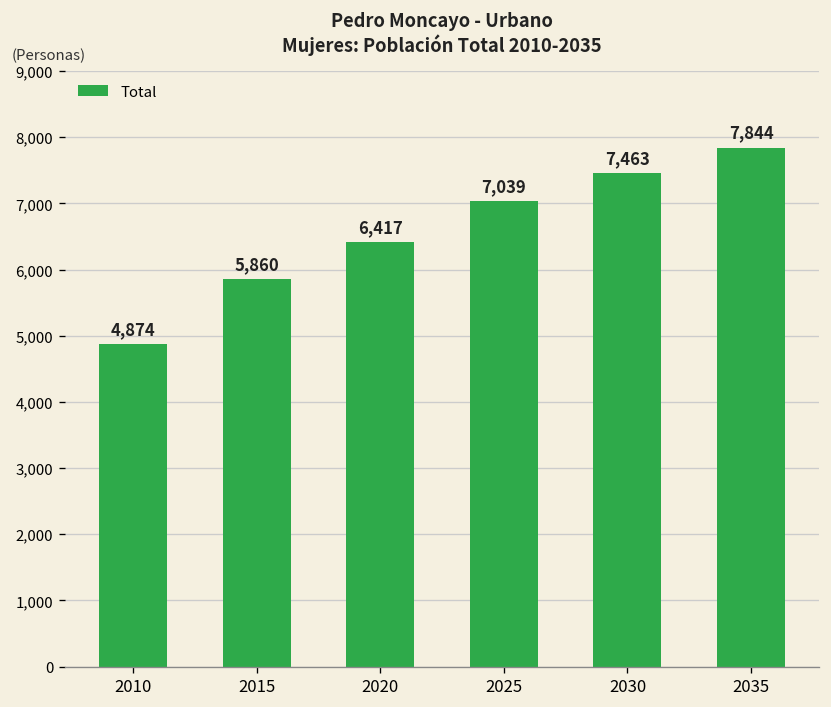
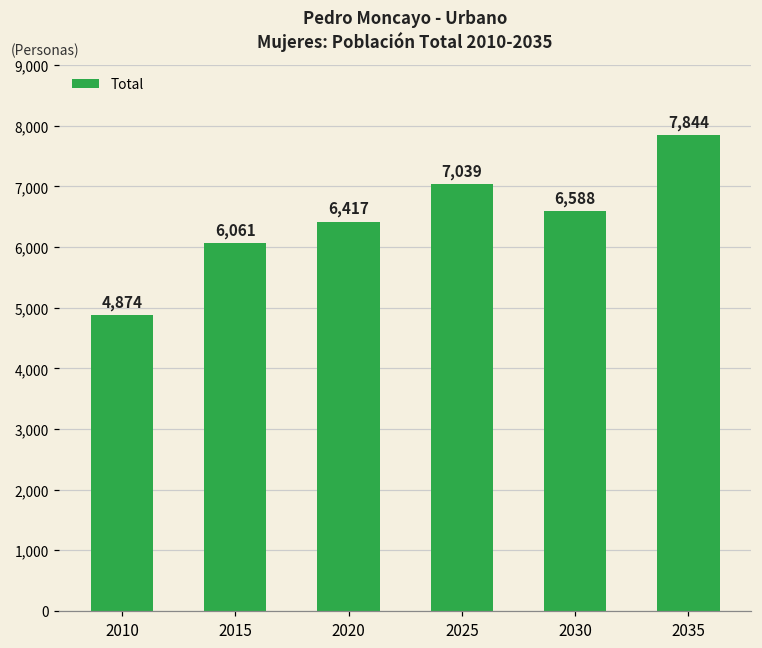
2015: 5,860 -> 6,061
2030: 7,463 -> 6,588
